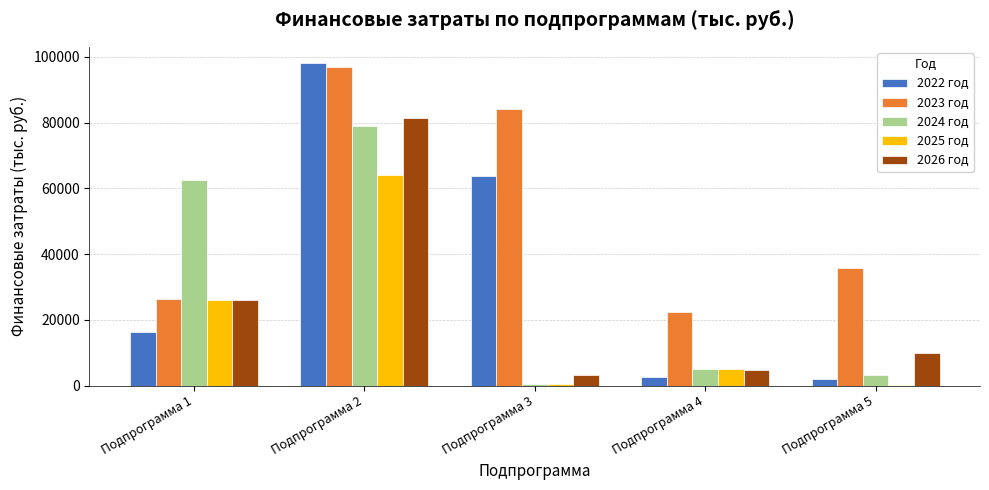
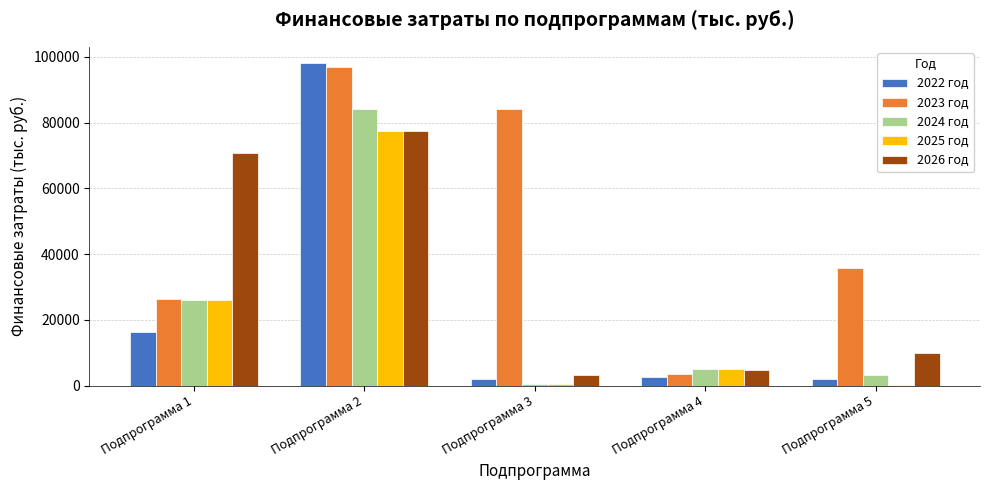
2024 год, Подпрограмма 1: 63000 -> 26000
2026 год, Подпрограмма 1: 26000 -> 71000
2024 год, Подпрограмма 2: 79000 -> 84000
2025 год, Подпрограмма 2: 64000 -> 77000
2026 год, Подпрограмма 2: 81000 -> 78000
2022 год, Подпрограмма 3: 64000 -> 2000
2023 год, Подпрограмма 4: 22000 -> 3000
